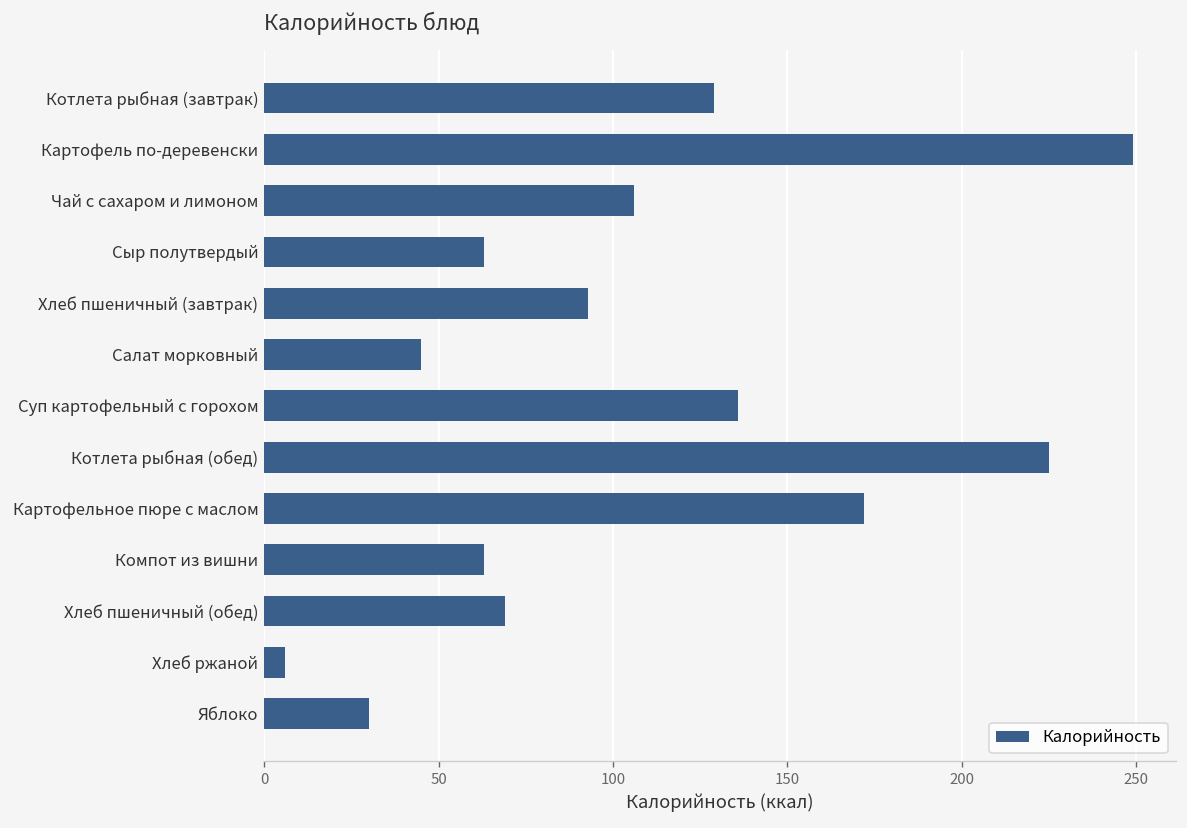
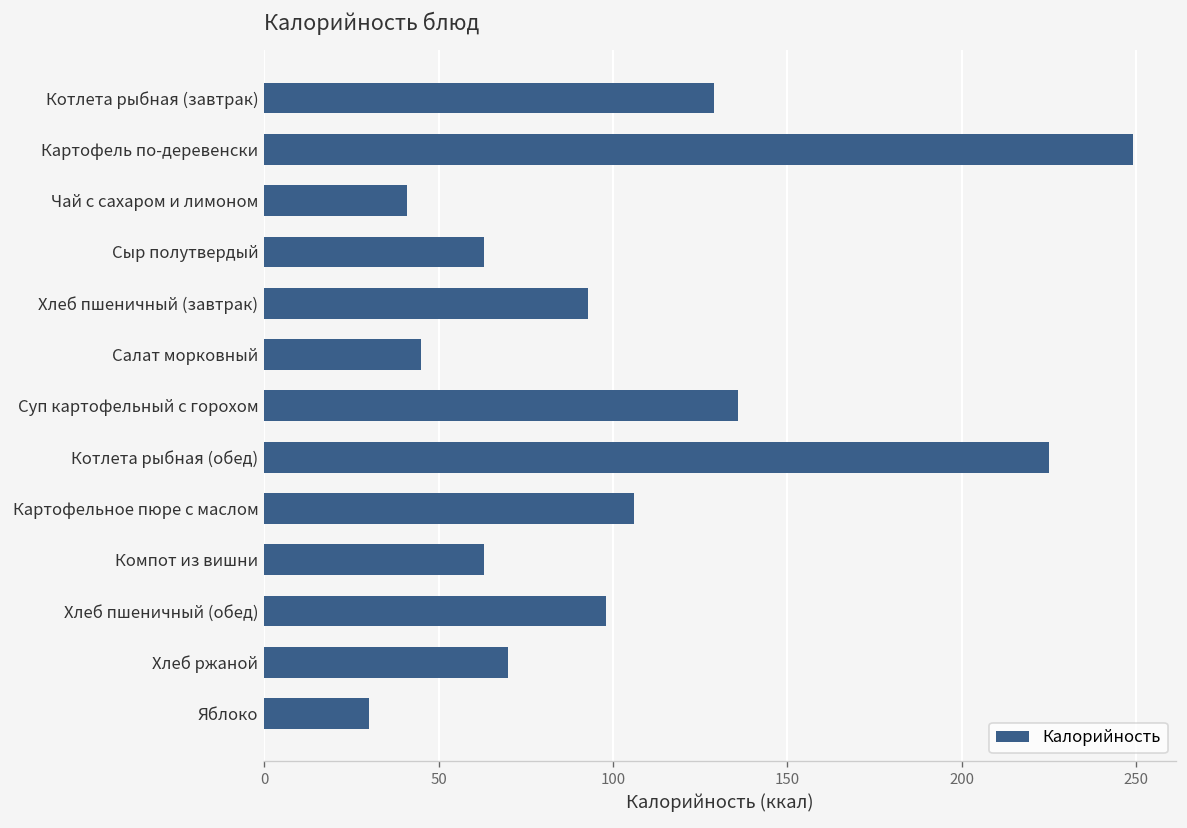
Чай с сахаром и лимоном: 106 -> 41
Картофельное пюре с маслом: 172 -> 106
Хлеб пшеничный (обед): 69 -> 98
Хлеб ржаной: 6 -> 70
